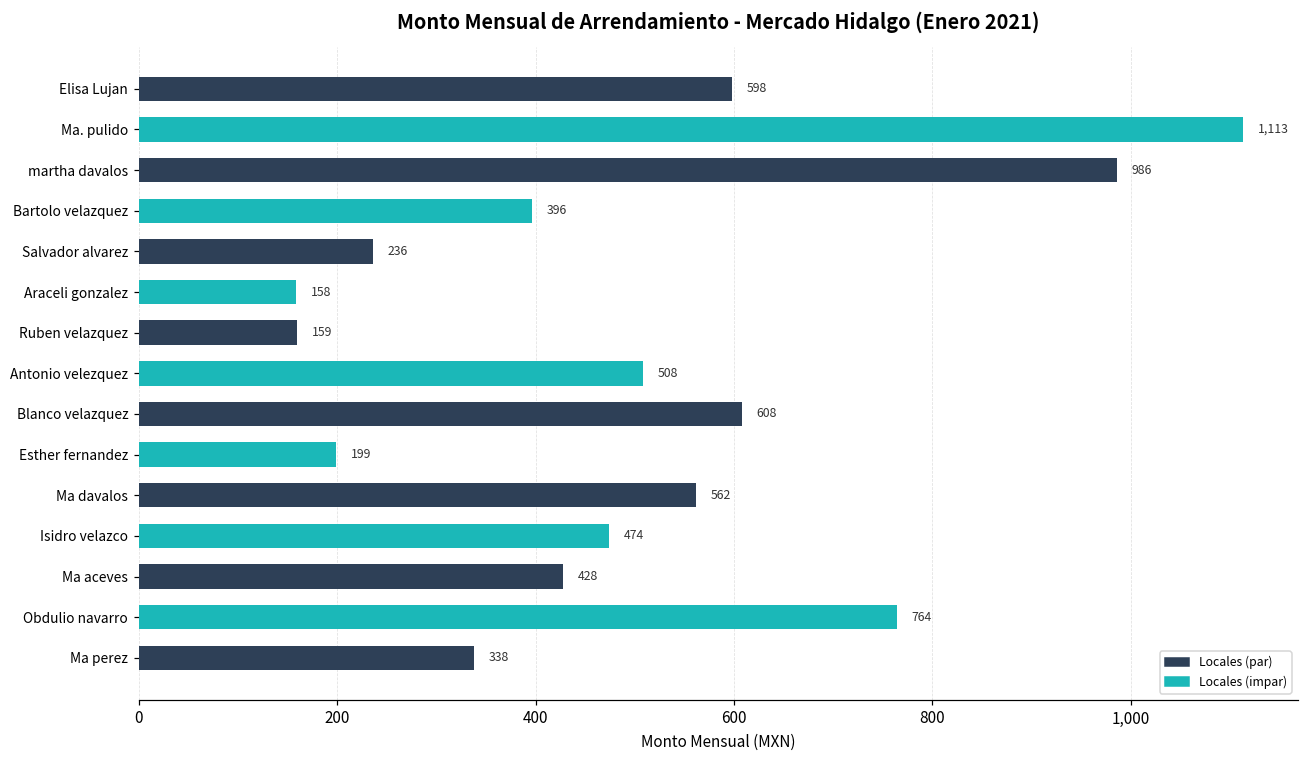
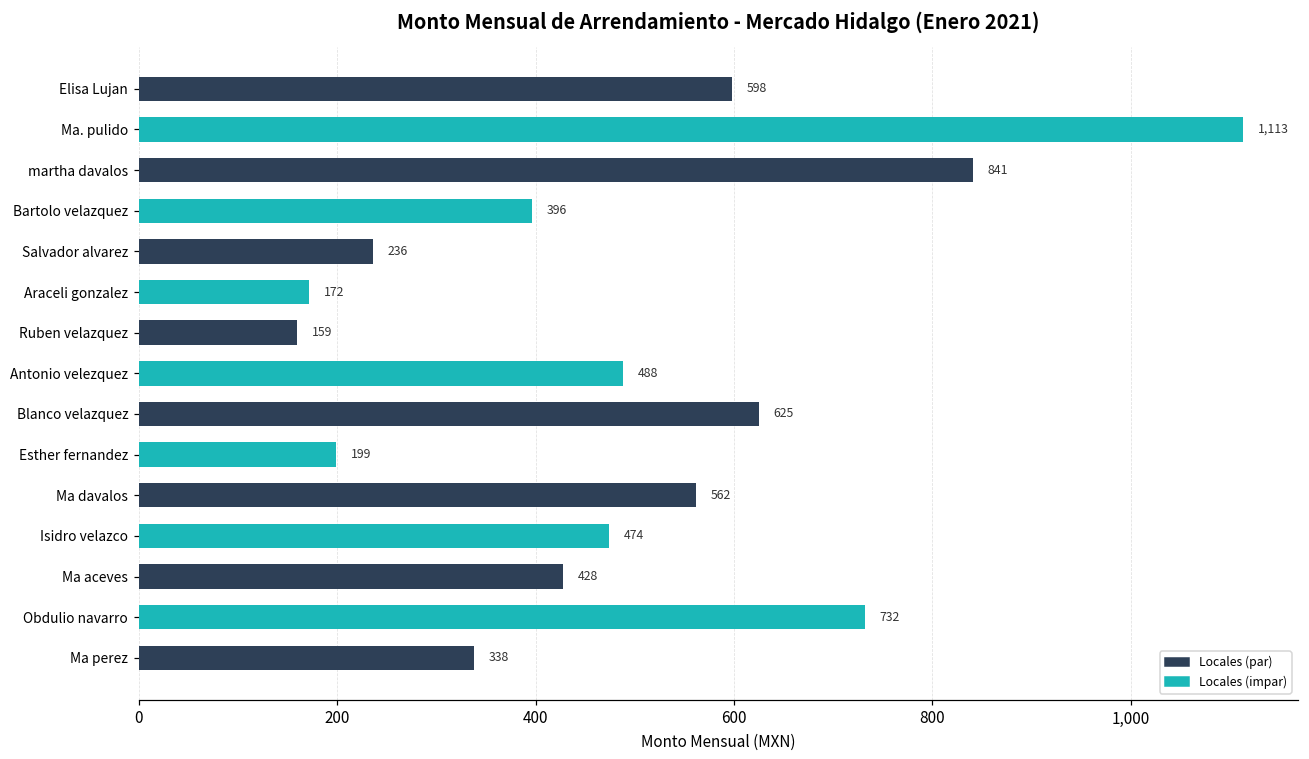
martha davalos: 986 -> 841
Araceli gonzalez: 158 -> 172
Antonio velezquez: 508 -> 488
Blanco velazquez: 608 -> 625
Obdulio navarro: 764 -> 732
